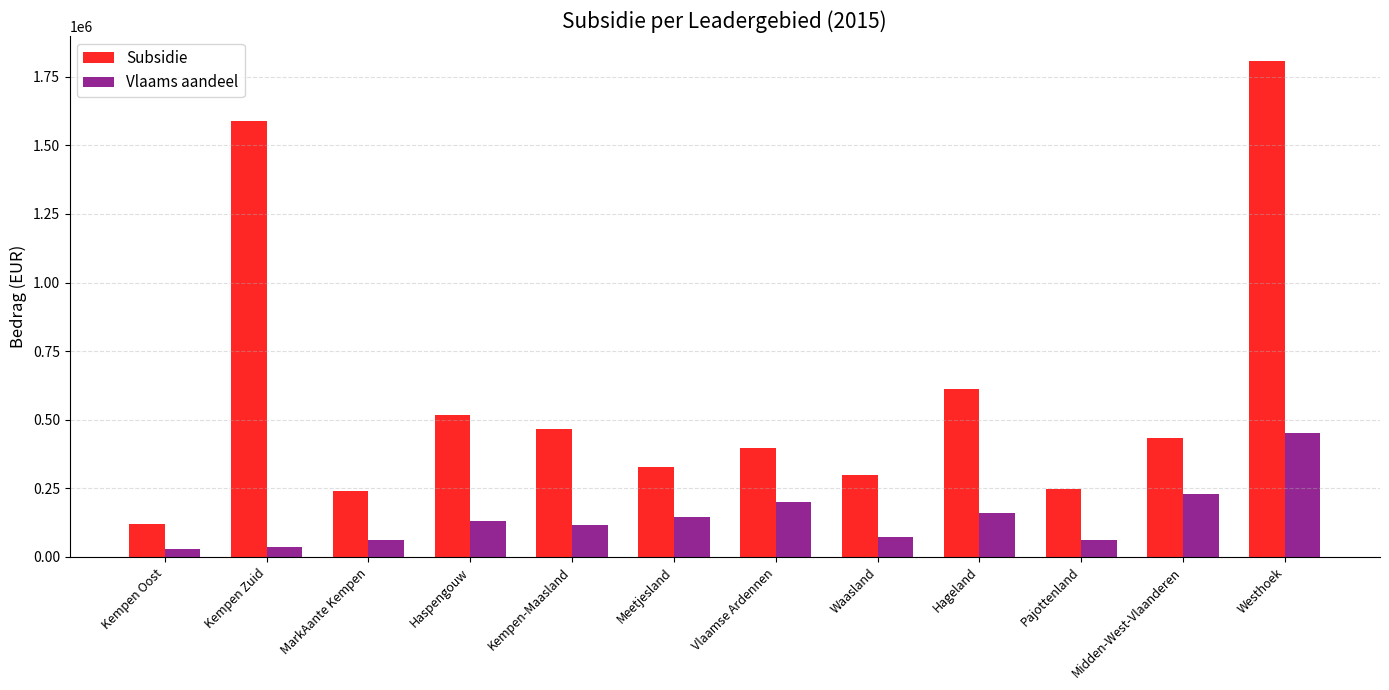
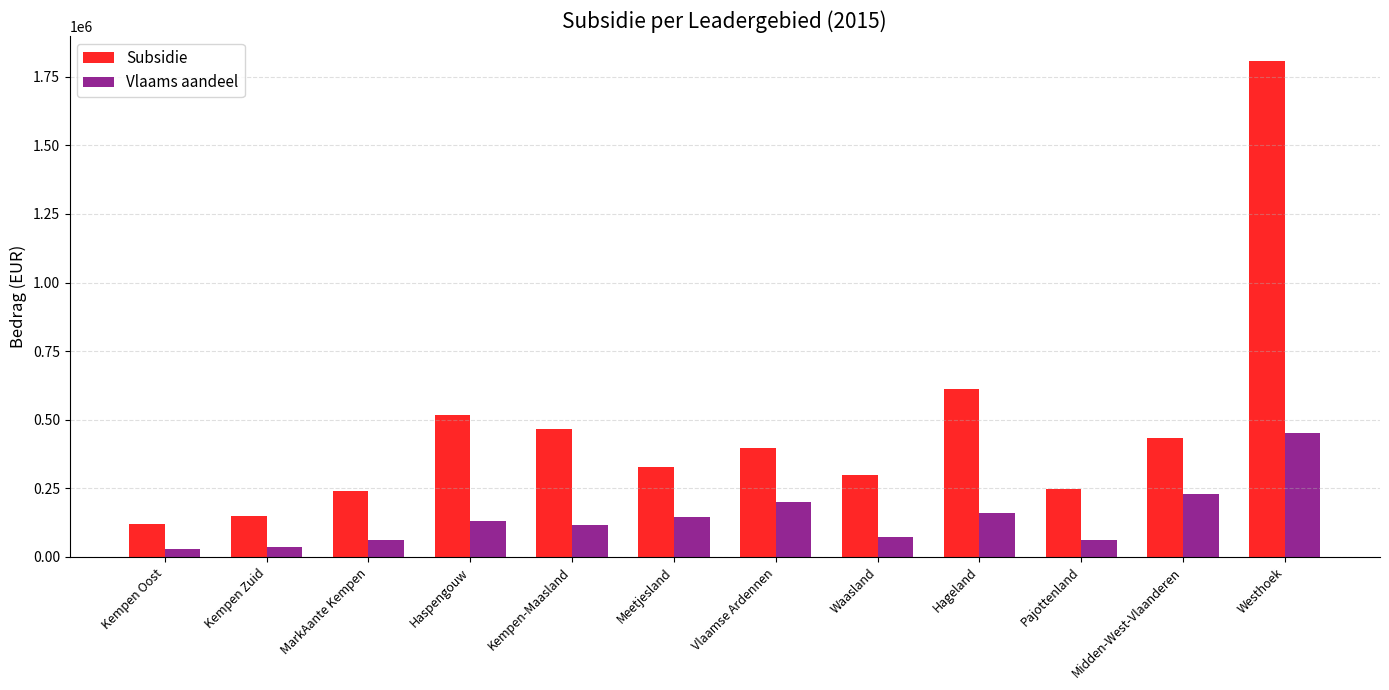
Subsidie, Kempen Zuid: 1590000 -> 150000
